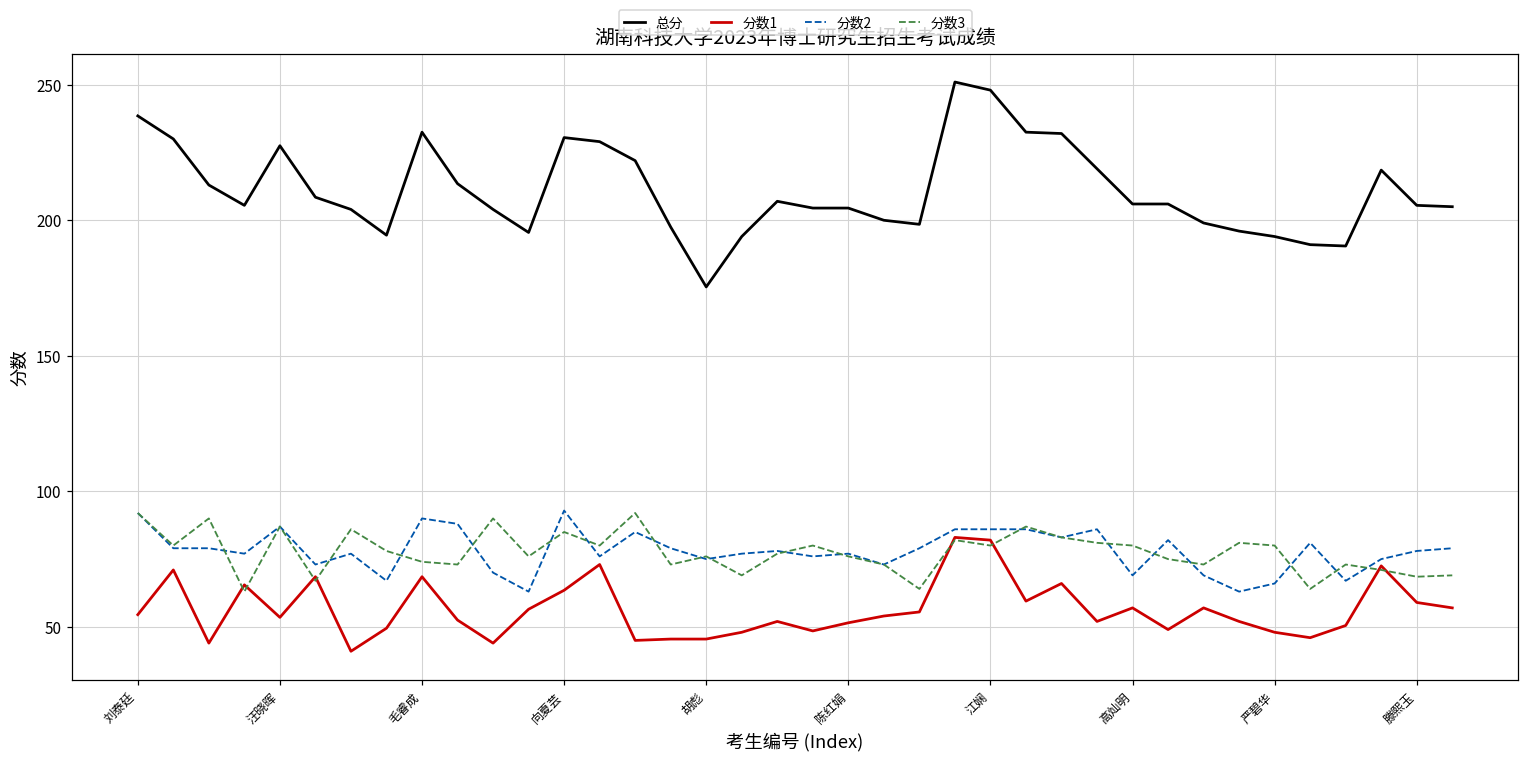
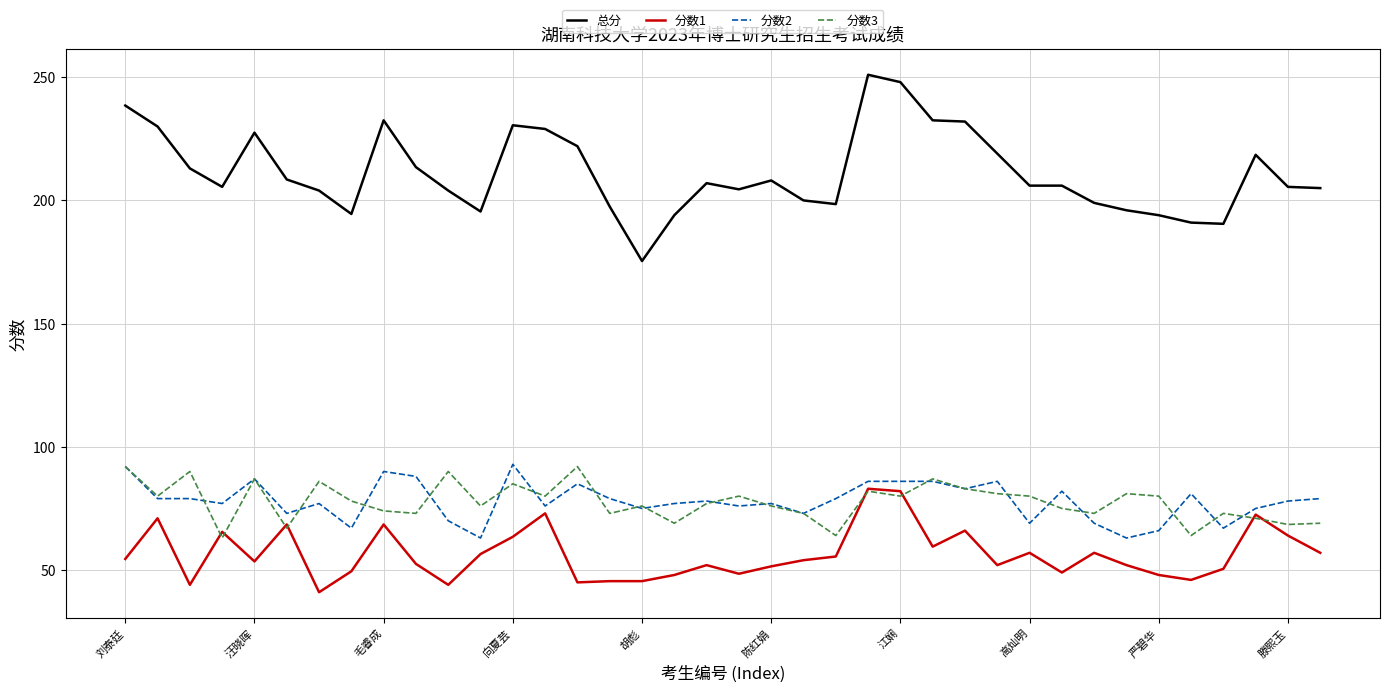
总分, 陈红娟: 205 -> 208
分数1, 滕熙玉: 59 -> 64
